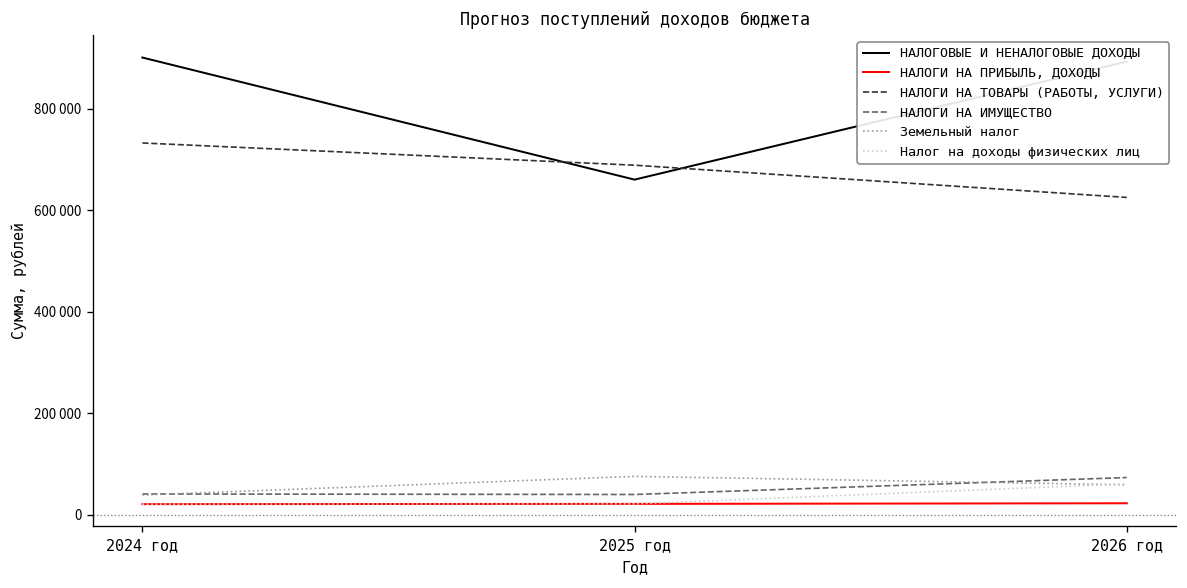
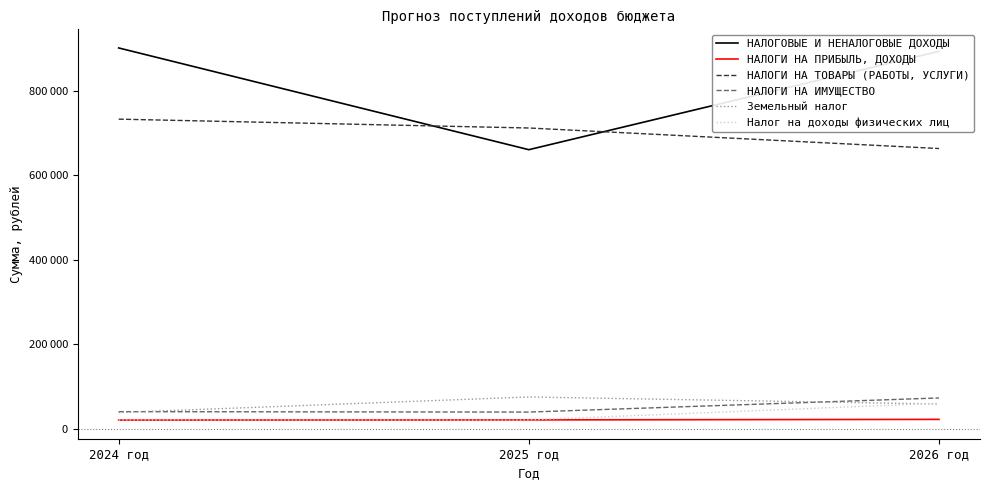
НАЛОГИ НА ТОВАРЫ (РАБОТЫ, УСЛУГИ), 2025 год: 690000 -> 710000
НАЛОГИ НА ТОВАРЫ (РАБОТЫ, УСЛУГИ), 2026 год: 630000 -> 660000
